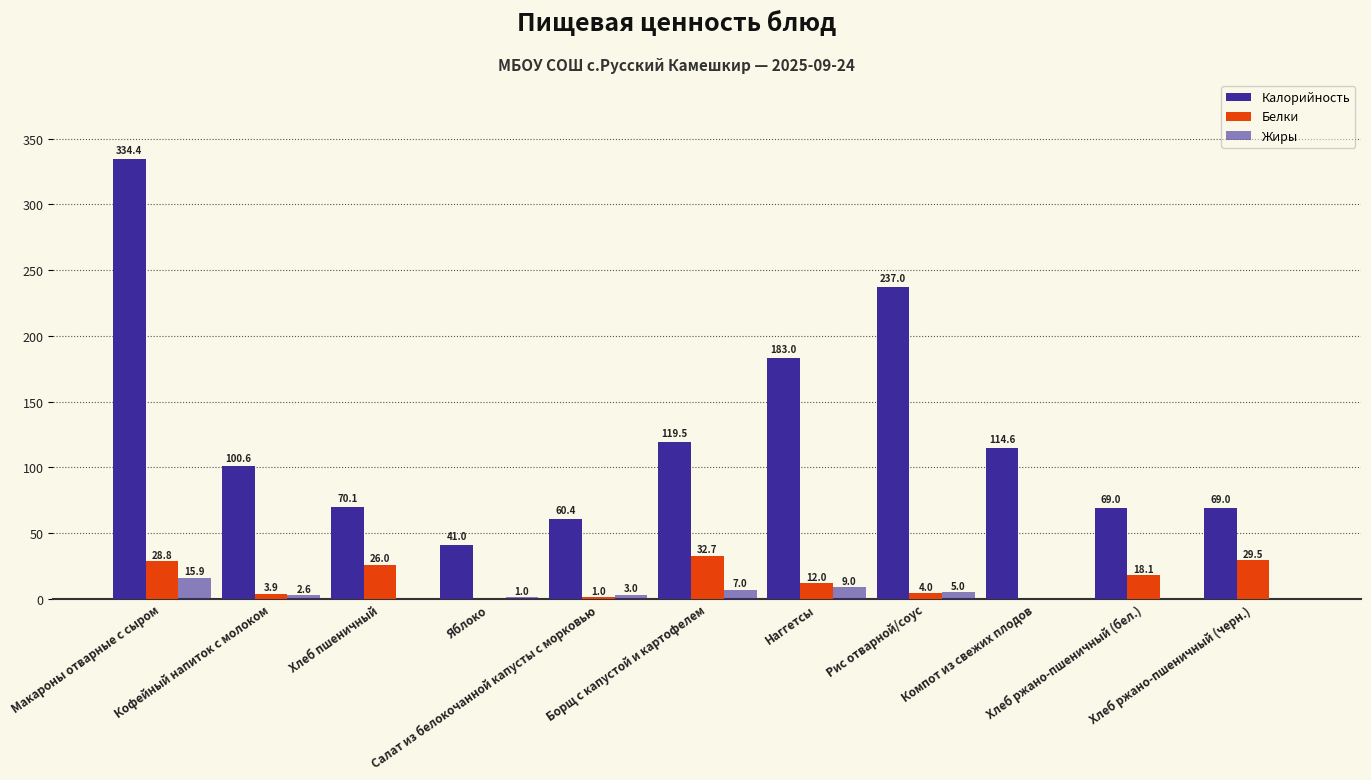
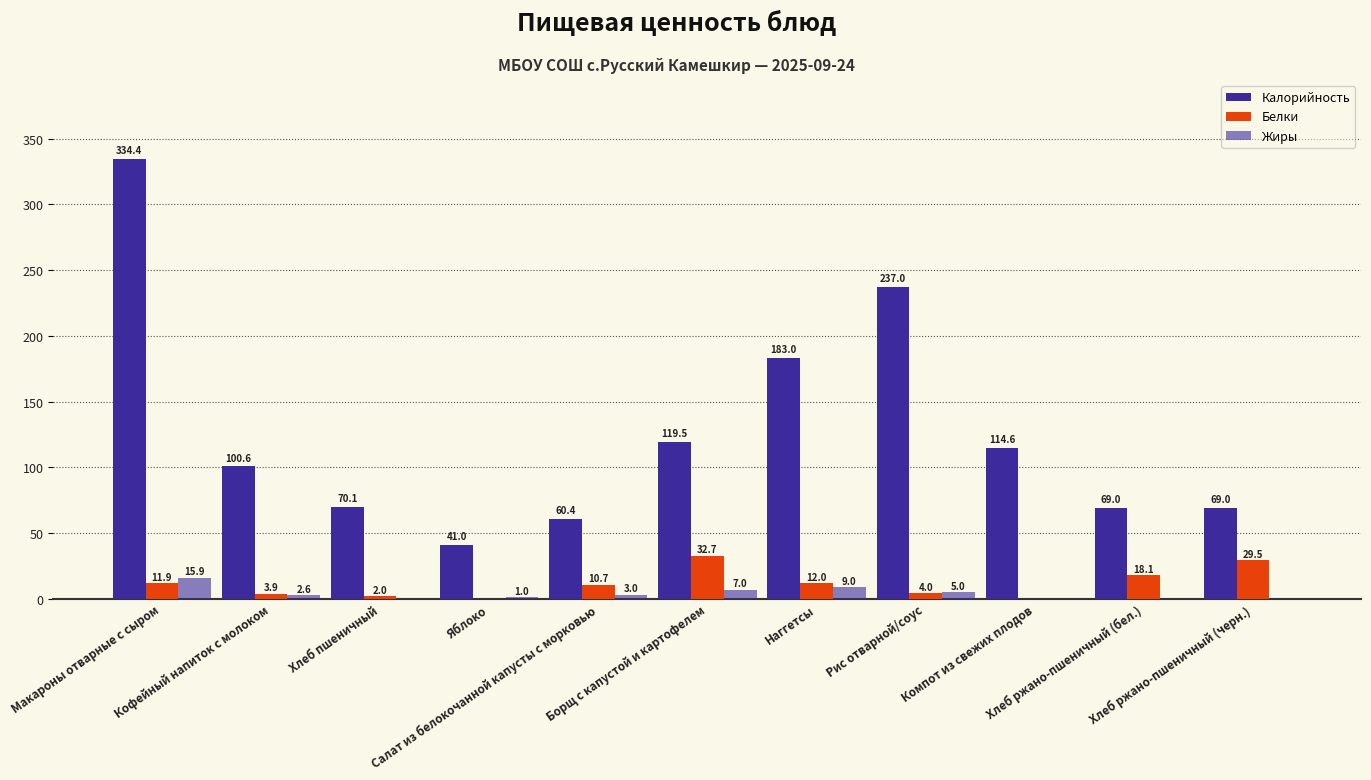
Белки, Макароны отварные с сыром: 28.8 -> 11.9
Белки, Хлеб пшеничный: 26.0 -> 2.0
Белки, Салат из белокочанной капусты с морковью: 1.0 -> 10.7
